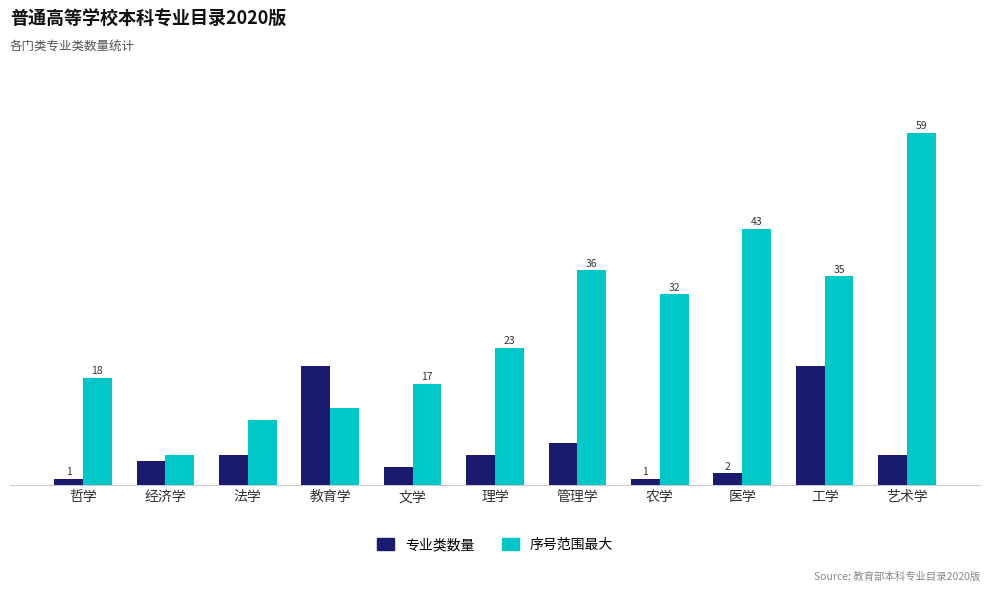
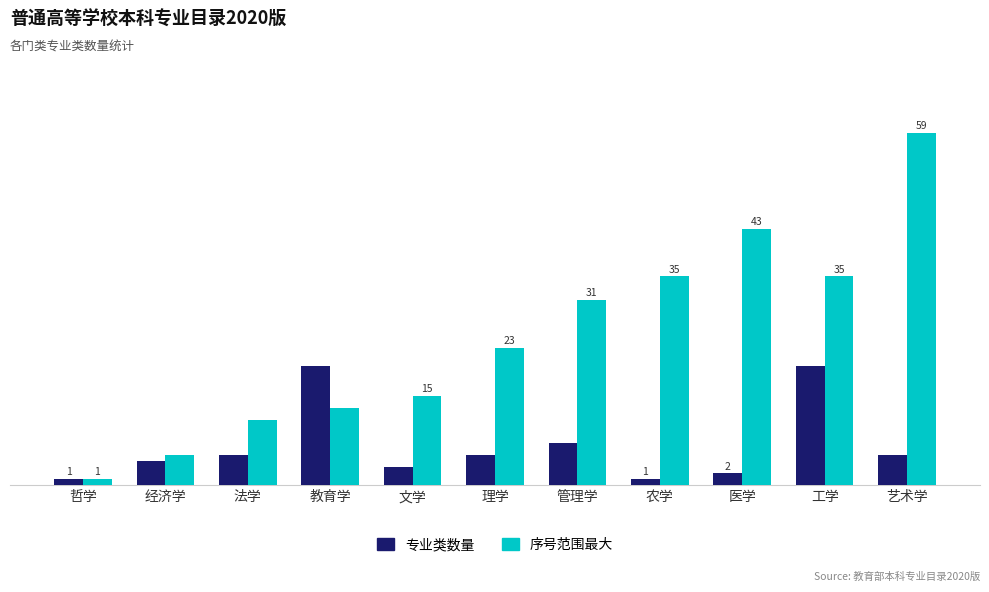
序号范围最大, 哲学: 18 -> 1
序号范围最大, 文学: 17 -> 15
序号范围最大, 管理学: 36 -> 31
序号范围最大, 农学: 32 -> 35
